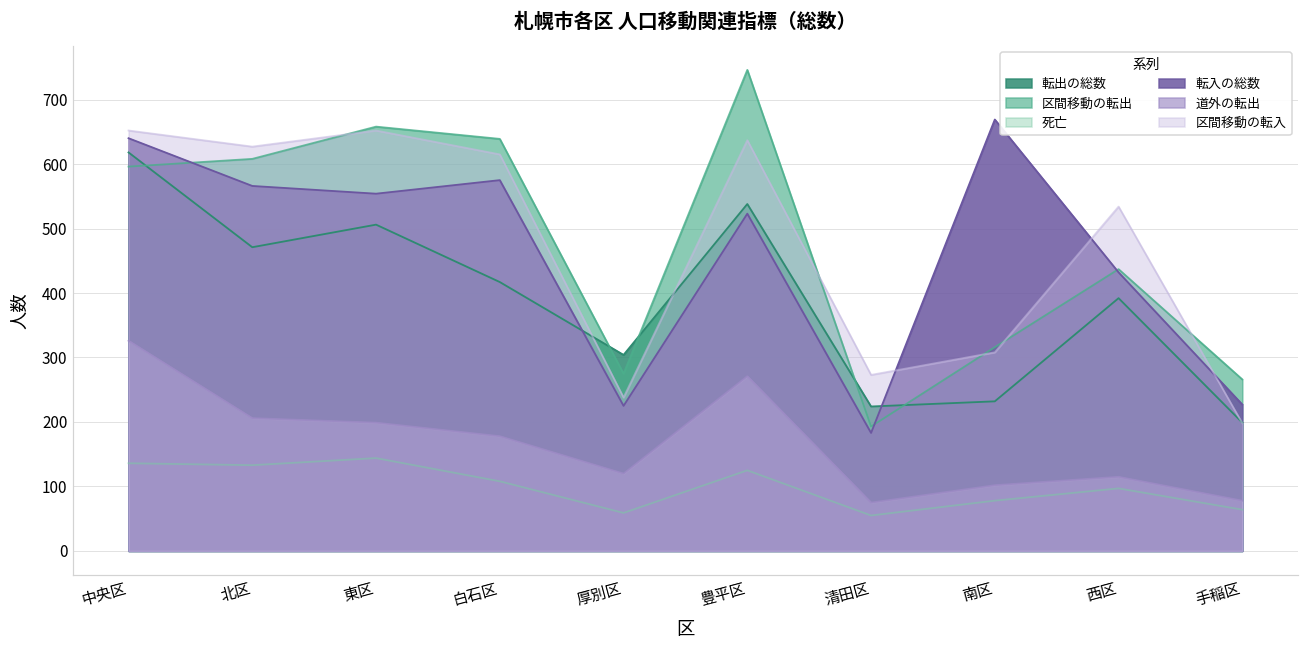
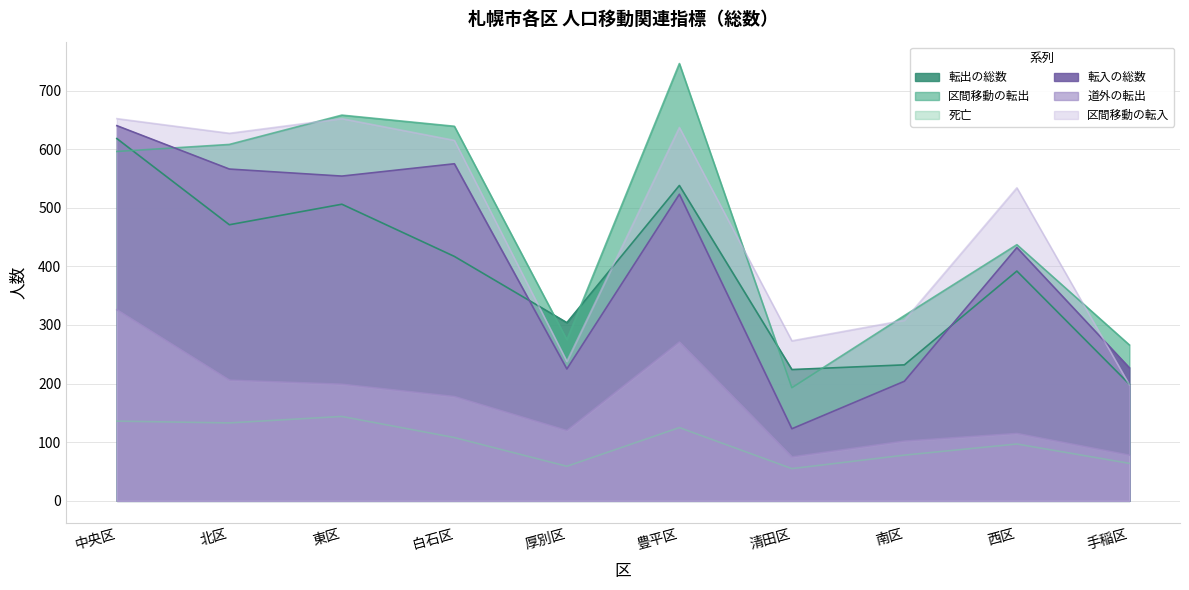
転入の総数, 清田区: 180 -> 120
転入の総数, 南区: 670 -> 200
